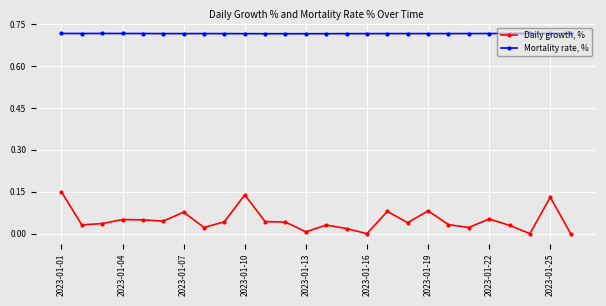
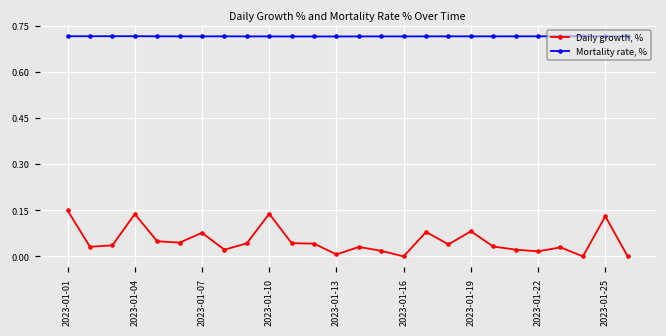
Daily growth, %, 2023-01-04: 0.05 -> 0.14
Daily growth, %, 2023-01-22: 0.05 -> 0.02
